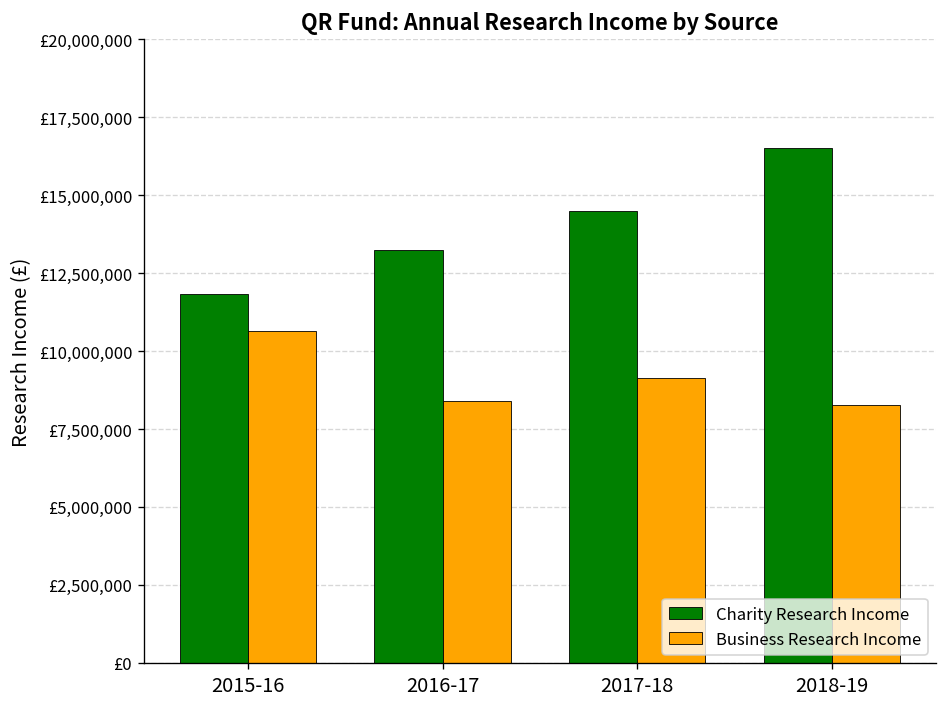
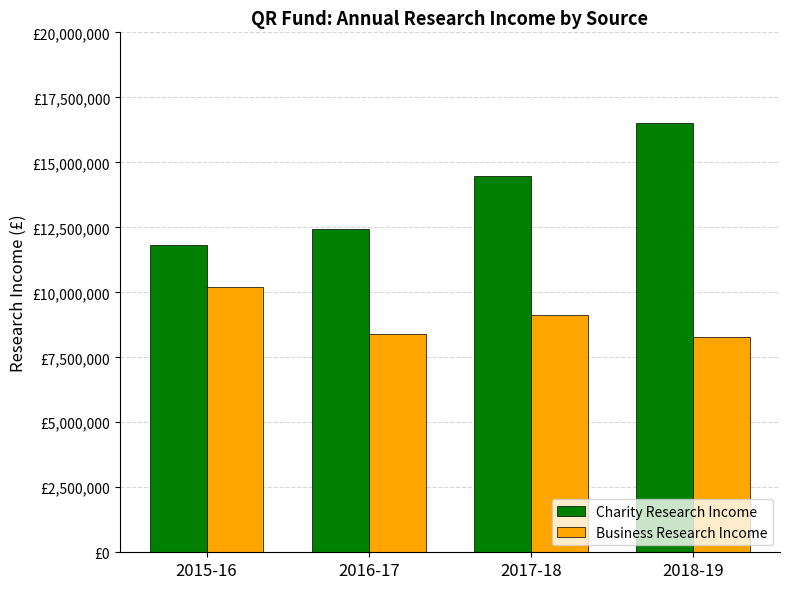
Business Research Income, 2015-16: £10,600,000 -> £10,200,000
Charity Research Income, 2016-17: £13,200,000 -> £12,400,000
